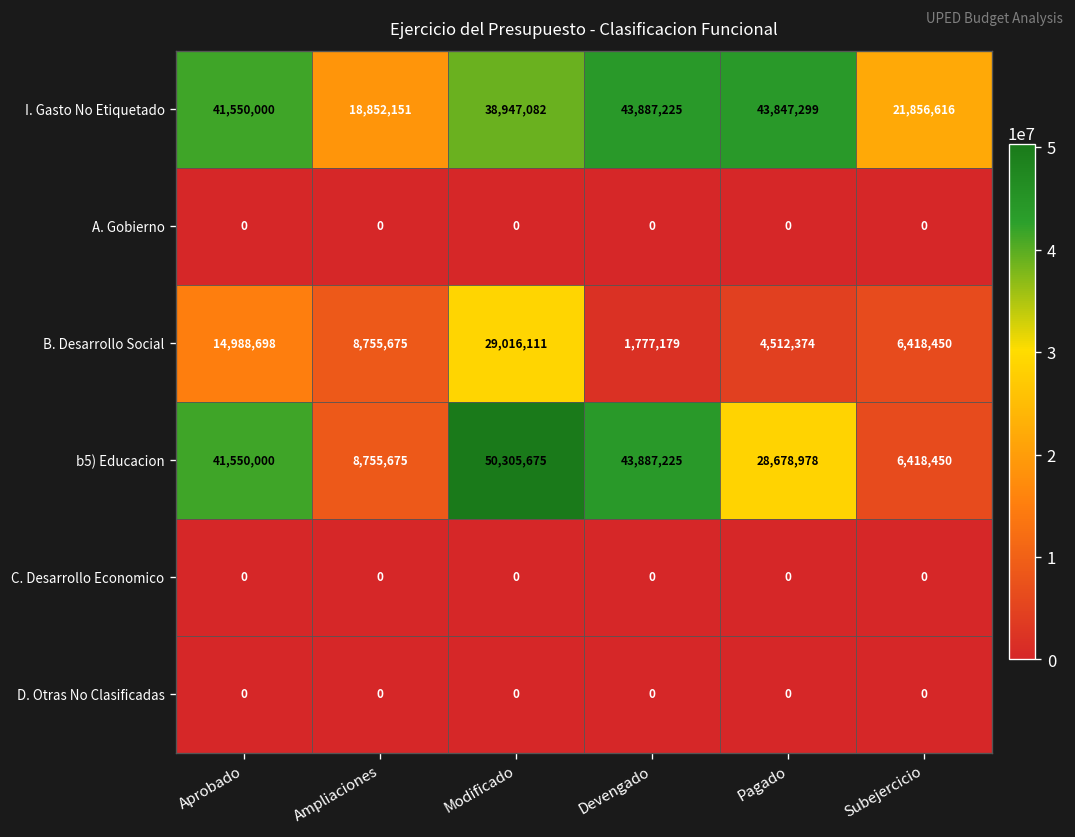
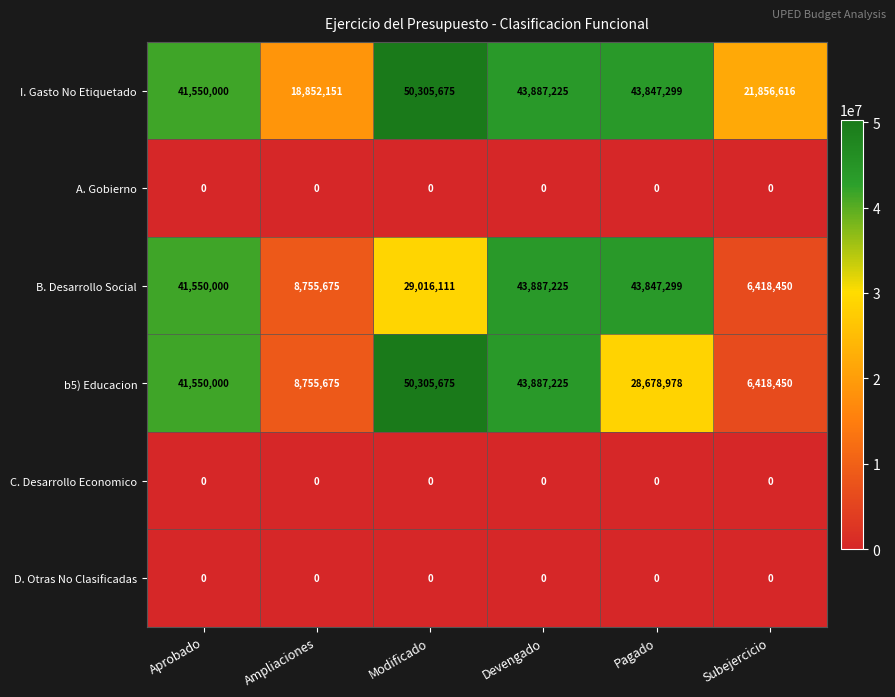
I. Gasto No Etiquetado, Modificado: 38,947,082 -> 50,305,675
B. Desarrollo Social, Aprobado: 14,988,698 -> 41,550,000
B. Desarrollo Social, Devengado: 1,777,179 -> 43,887,225
B. Desarrollo Social, Pagado: 4,512,374 -> 43,847,299
